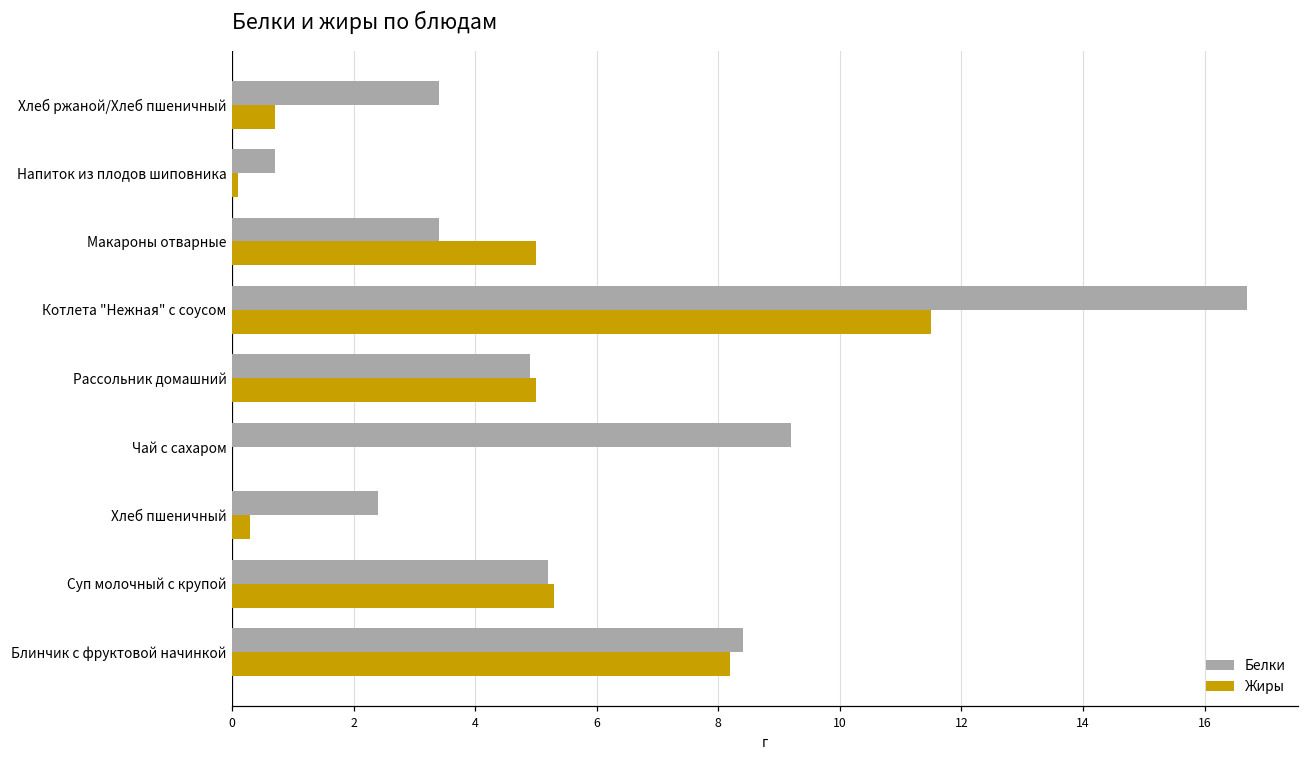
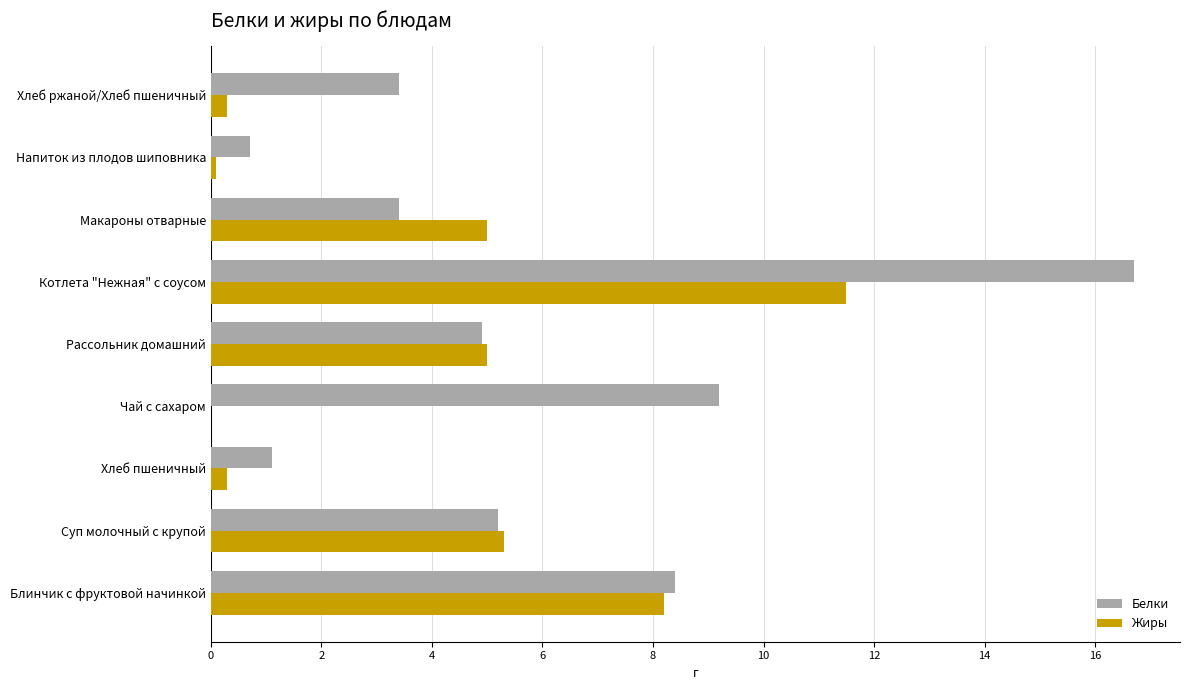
Жиры, Хлеб ржаной/Хлеб пшеничный: 0.7 -> 0.3
Белки, Хлеб пшеничный: 2.4 -> 1.1
